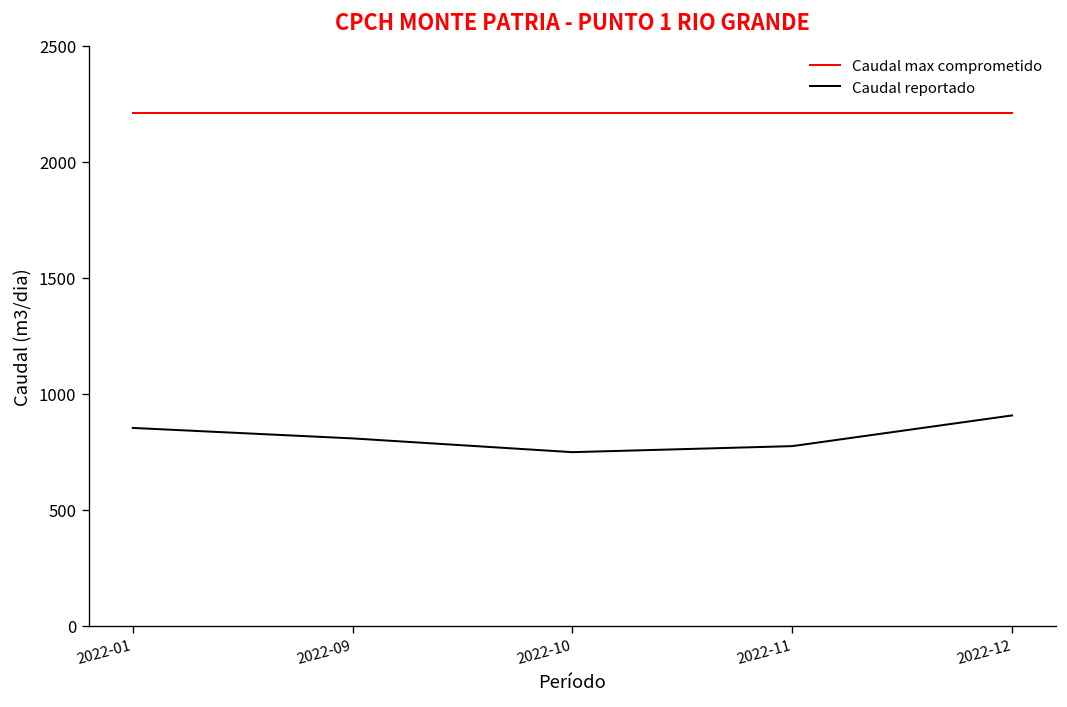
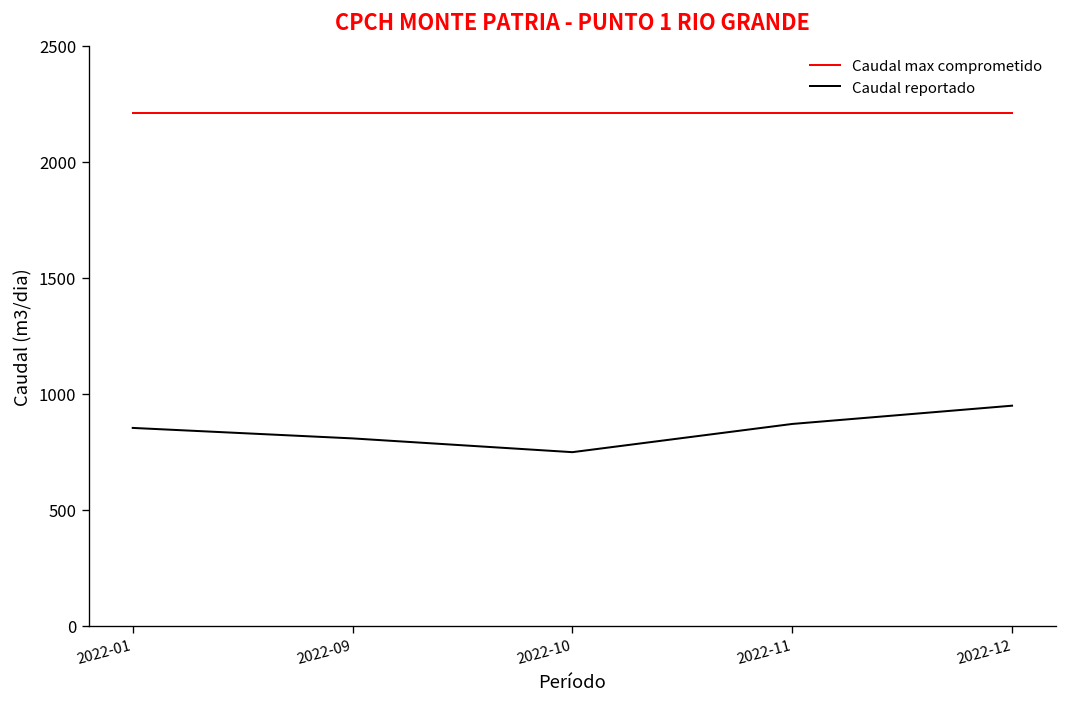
Caudal reportado, 2022-11: 770 -> 870
Caudal reportado, 2022-12: 910 -> 950
